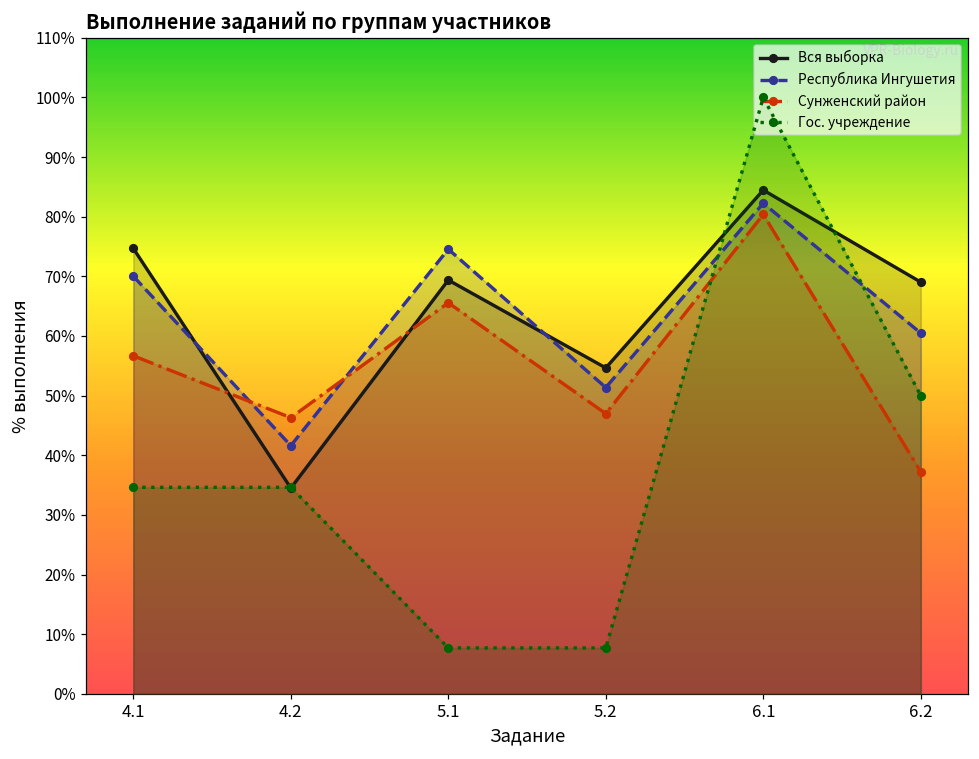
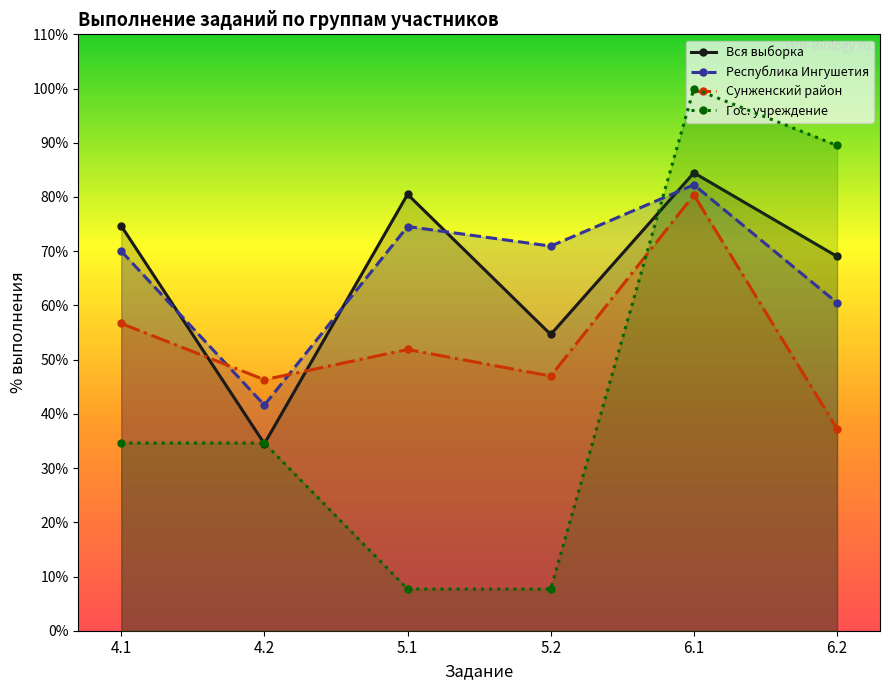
Вся выборка, 5.1: 69% -> 80%
Сунженский район, 5.1: 66% -> 52%
Республика Ингушетия, 5.2: 51% -> 71%
Гос. учреждение, 6.2: 50% -> 90%
